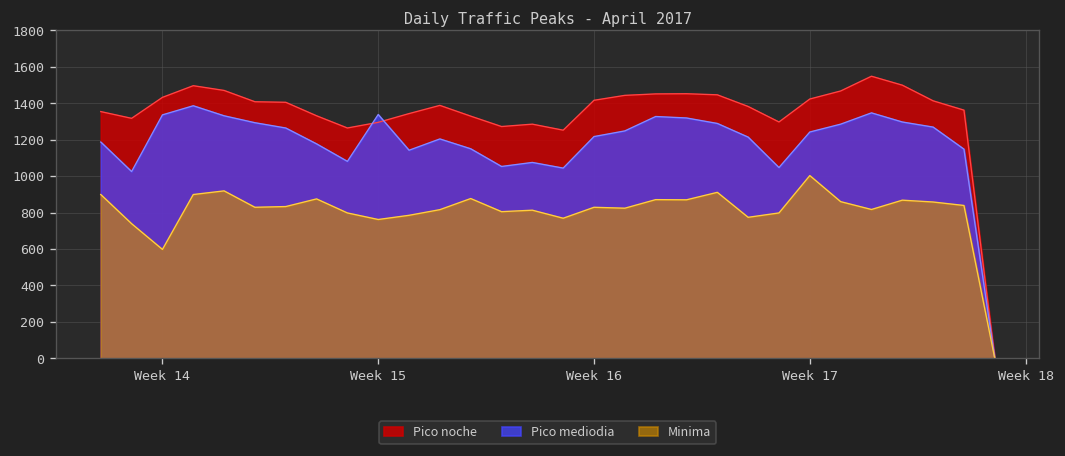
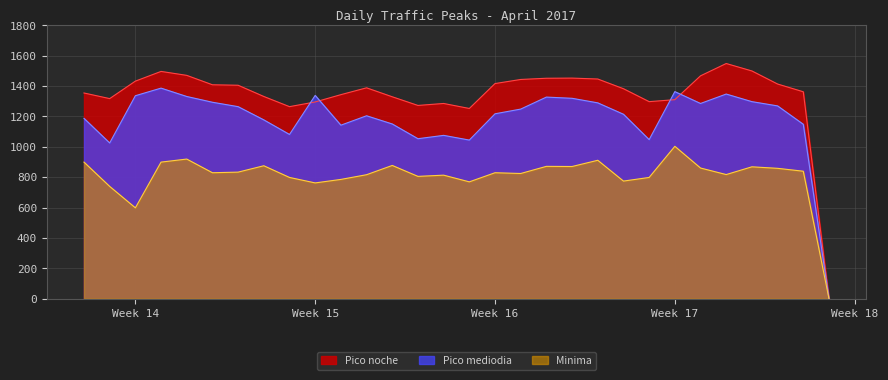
Pico noche, Week 17: 1420 -> 1310
Pico mediodia, Week 17: 1240 -> 1360
